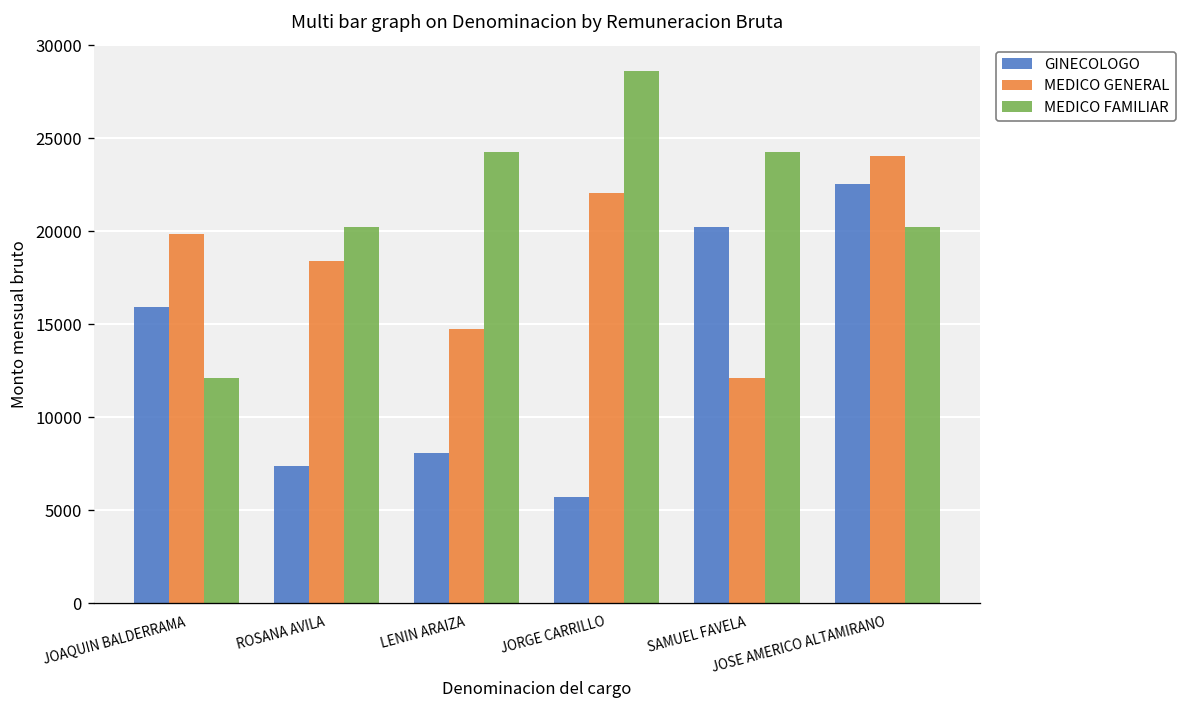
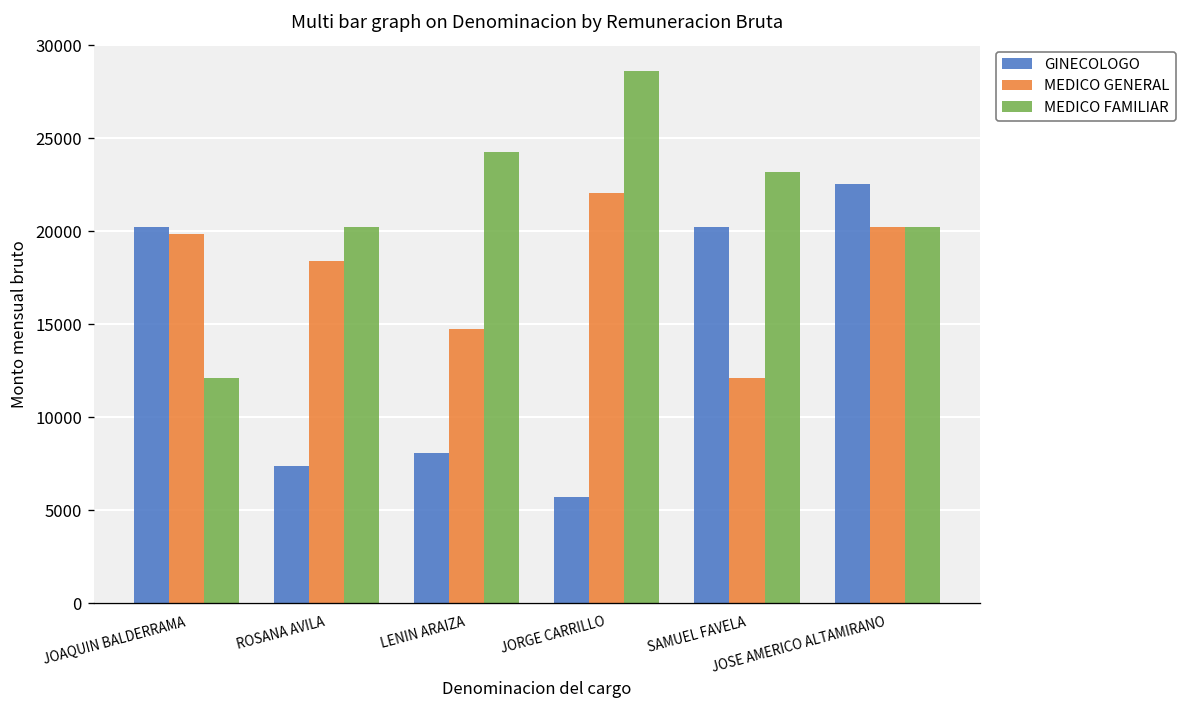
GINECOLOGO, JOAQUIN BALDERRAMA: 15900 -> 20200
MEDICO FAMILIAR, SAMUEL FAVELA: 24300 -> 23200
MEDICO GENERAL, JOSE AMERICO ALTAMIRANO: 24000 -> 20200
